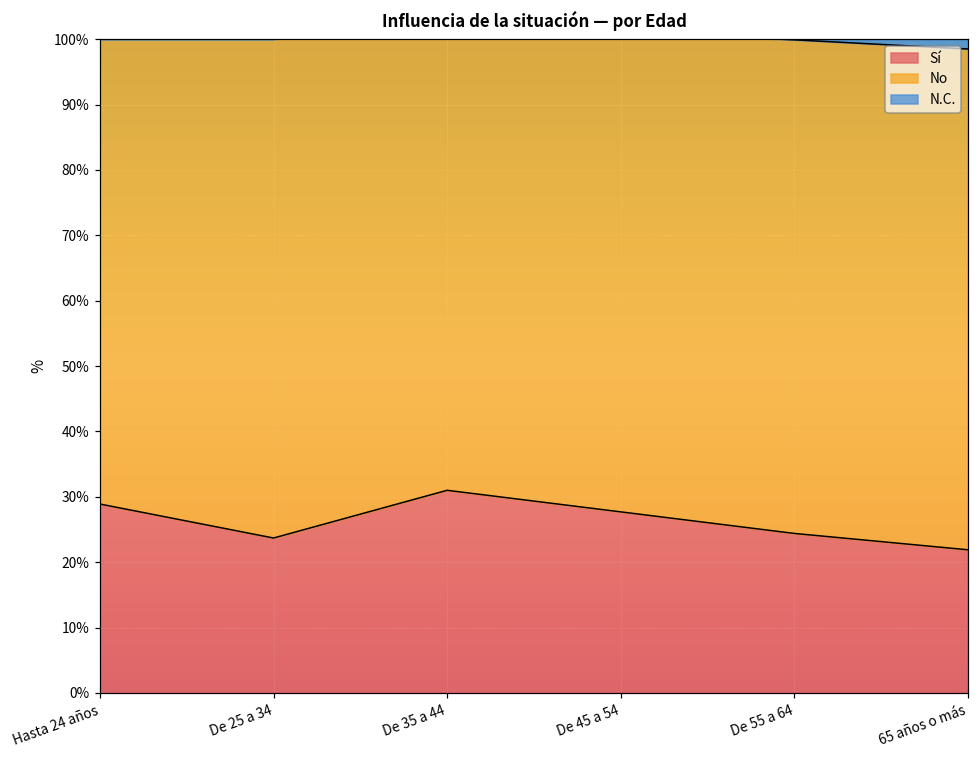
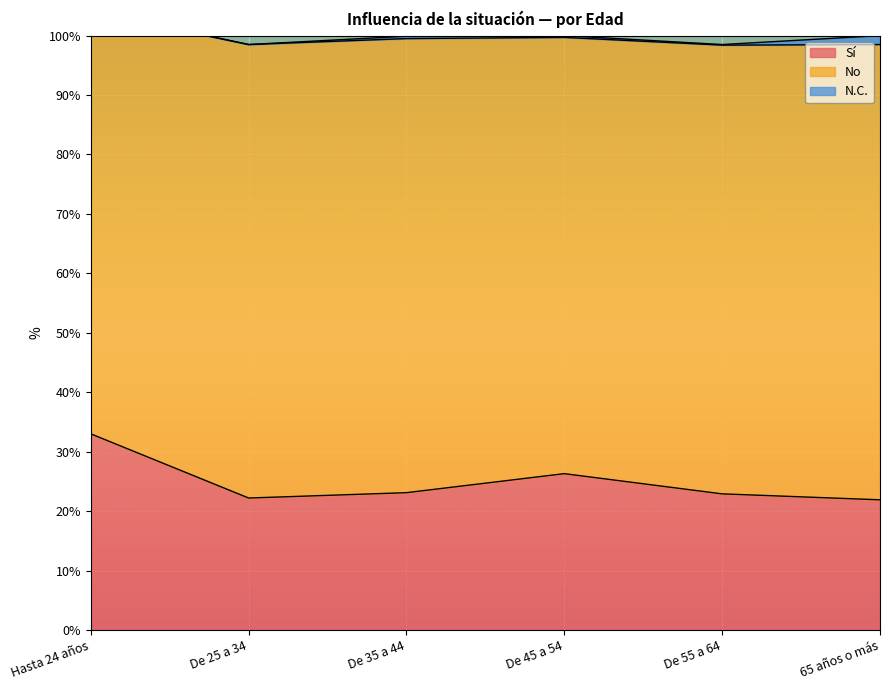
Sí, Hasta 24 años: 29% -> 33%
Sí, De 25 a 34: 24% -> 22%
Sí, De 35 a 44: 31% -> 23%
Sí, De 45 a 54: 28% -> 26%
Sí, De 55 a 64: 24% -> 23%
